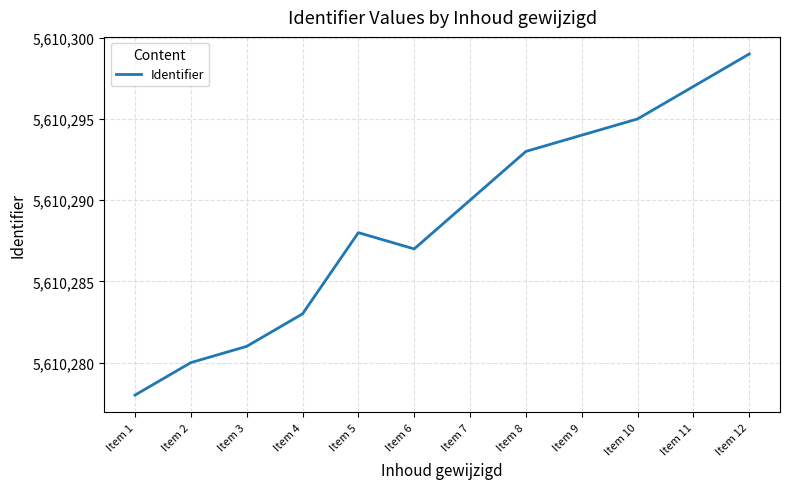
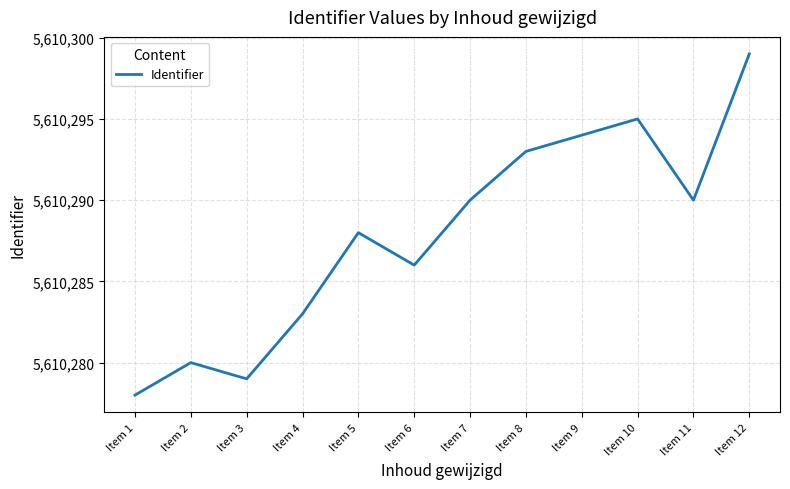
Item 3: 5,610,281 -> 5,610,279
Item 6: 5,610,287 -> 5,610,286
Item 11: 5,610,297 -> 5,610,290
